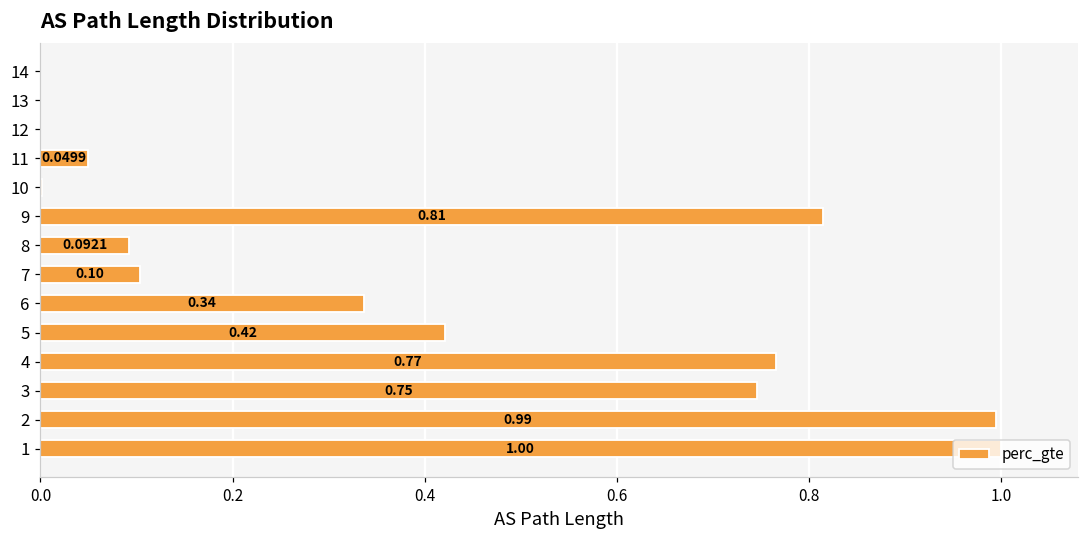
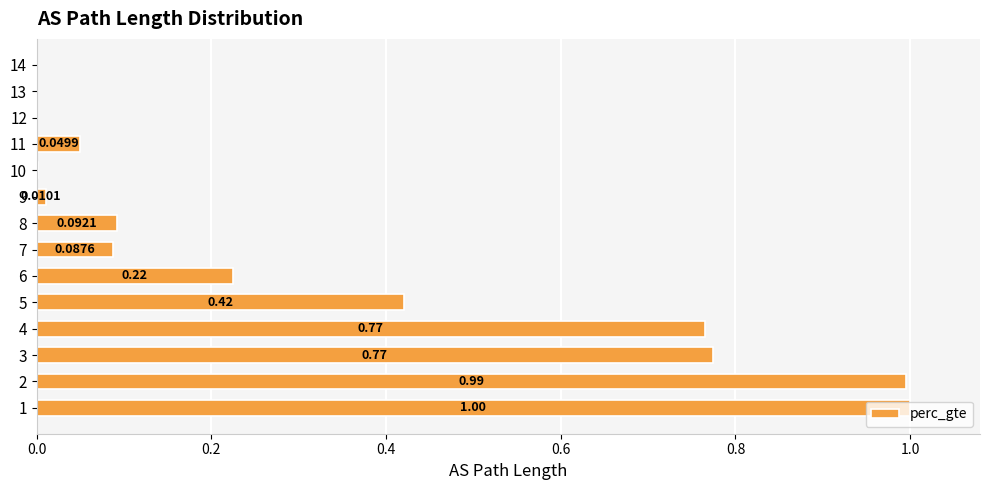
9: 0.81 -> 0.0101
7: 0.10 -> 0.0876
6: 0.34 -> 0.22
3: 0.75 -> 0.77
